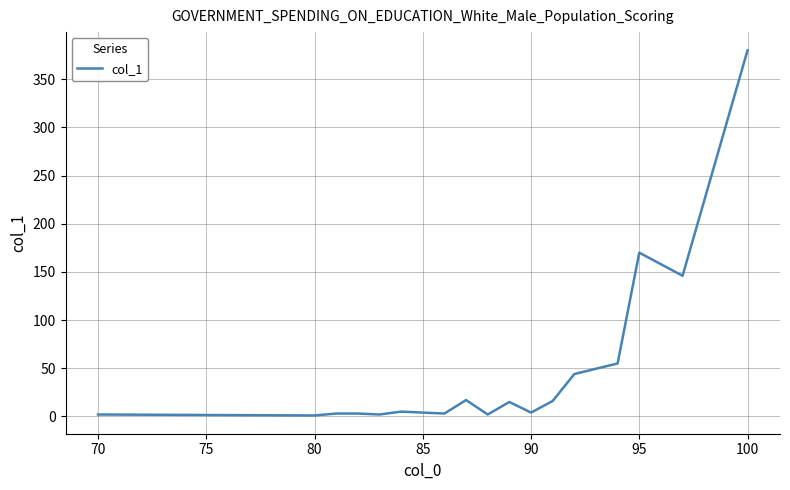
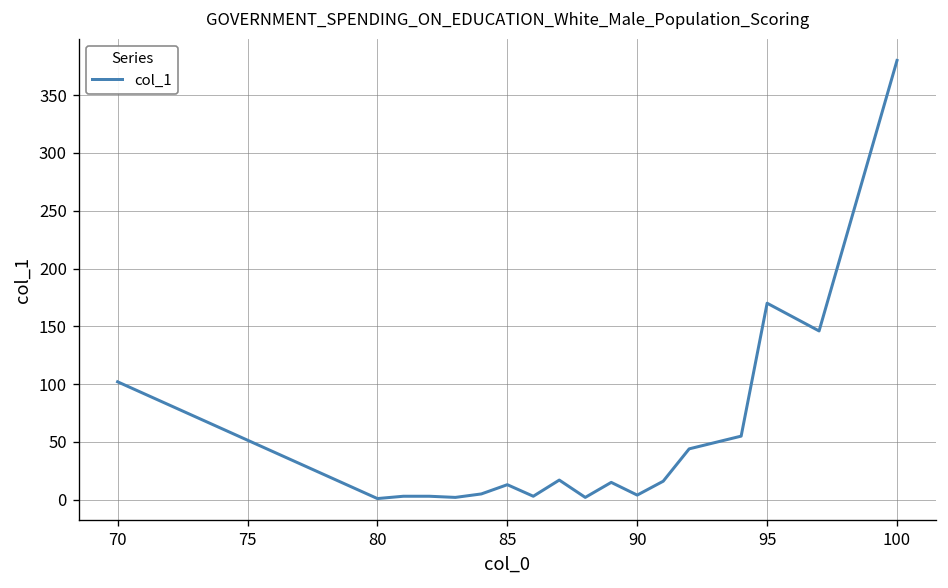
70: 0 -> 100
85: 0 -> 10
